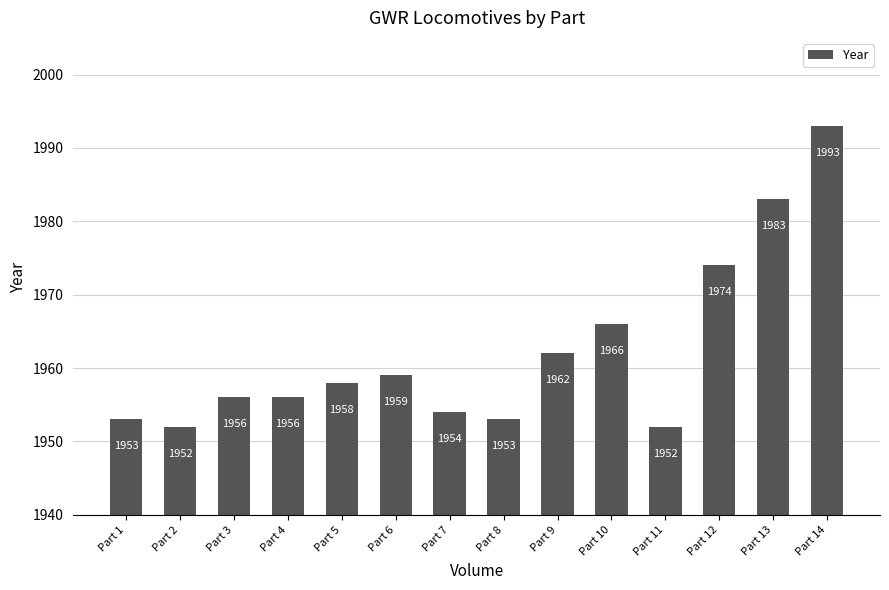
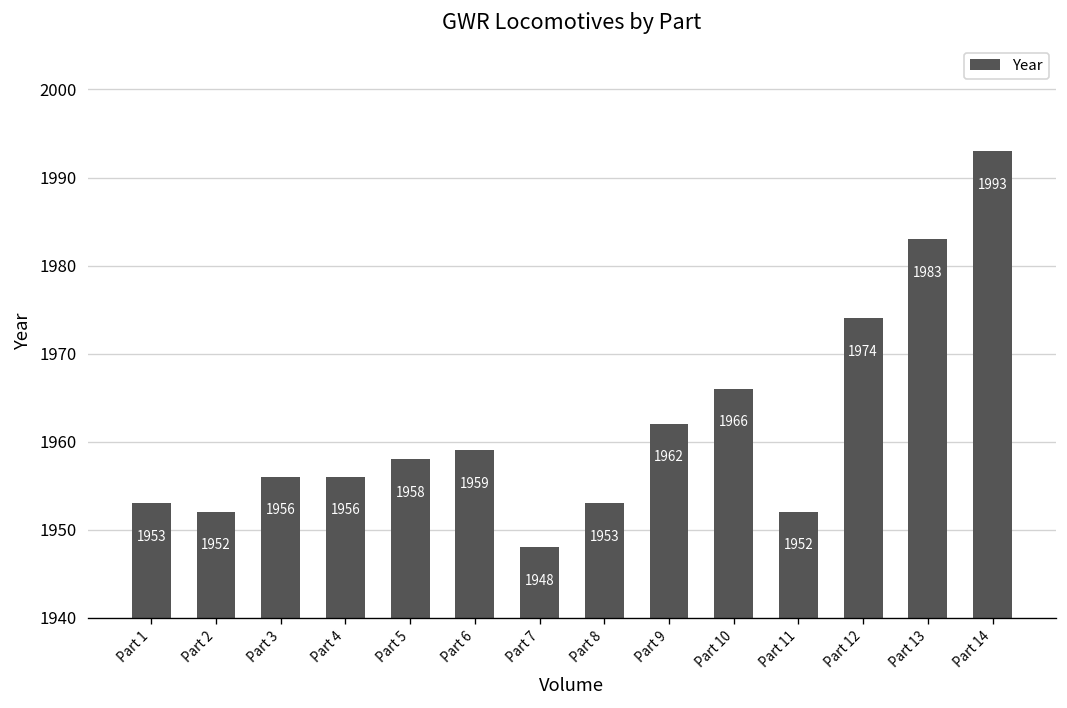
Part 7: 1954 -> 1948
